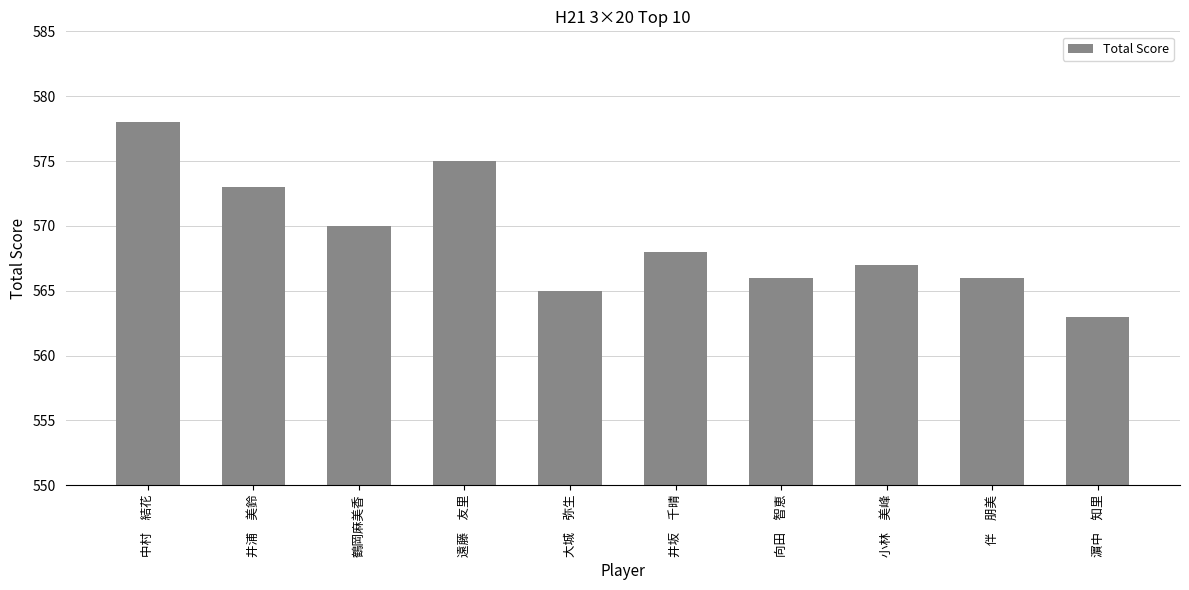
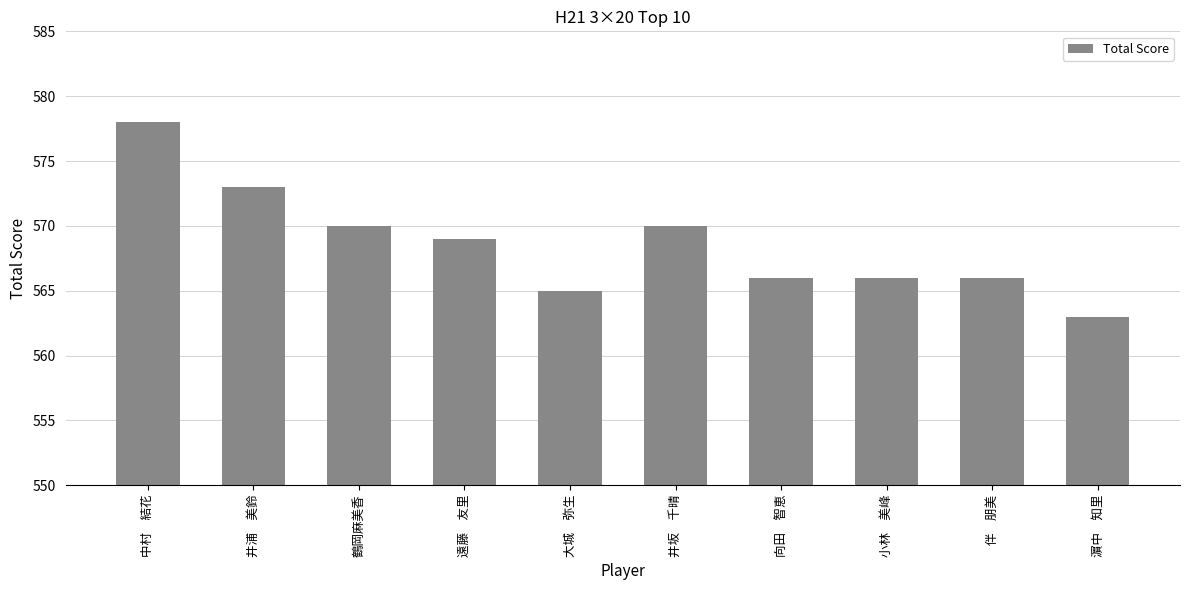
遠藤 友里: 575 -> 569
井坂 千晴: 568 -> 570
小林 美峰: 567 -> 566
